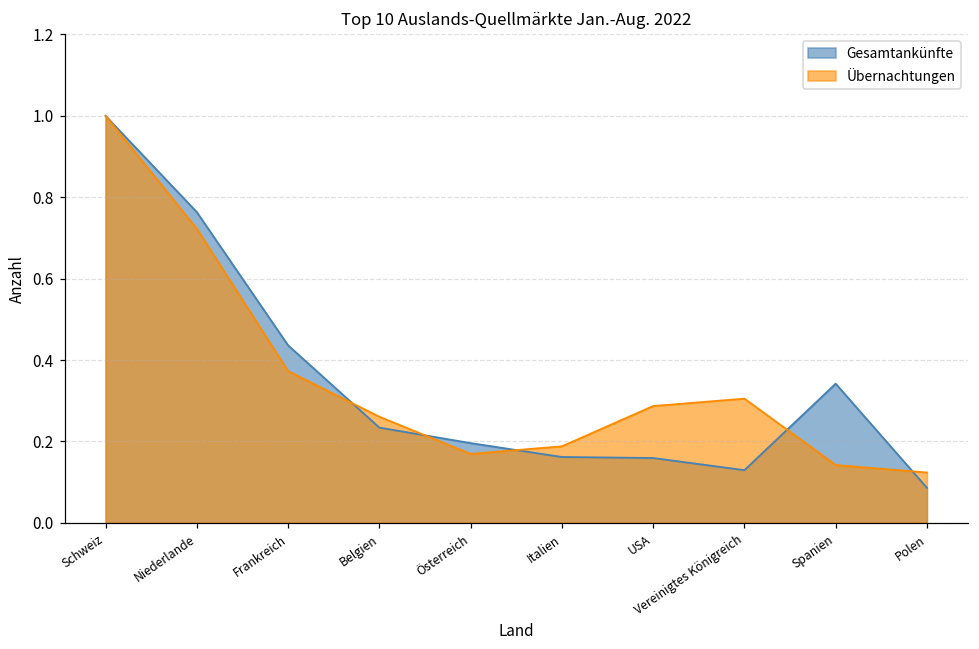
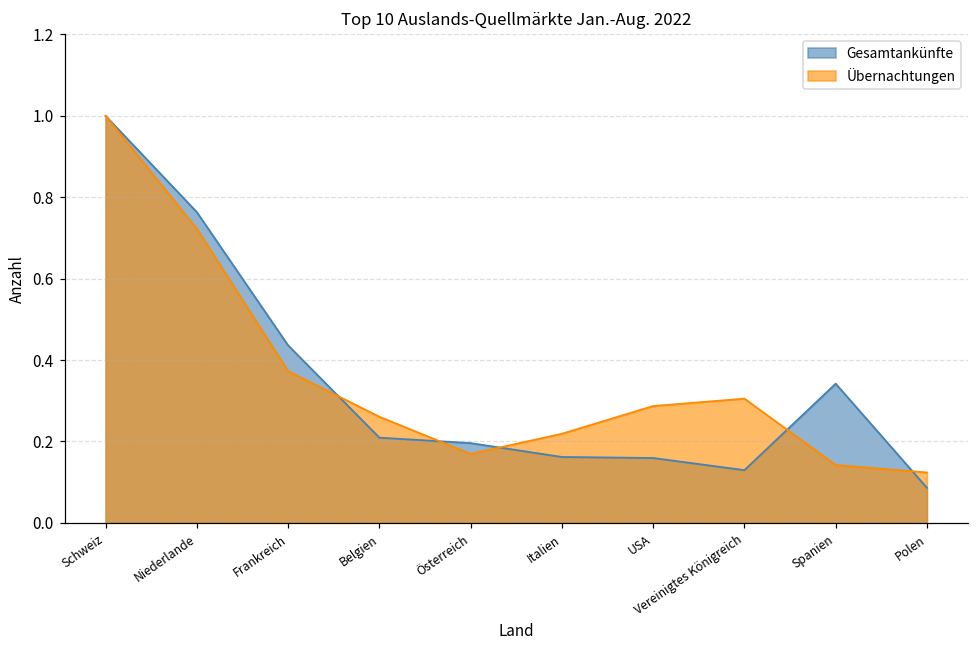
Gesamtankünfte, Belgien: 0.23 -> 0.21
Übernachtungen, Italien: 0.19 -> 0.22
